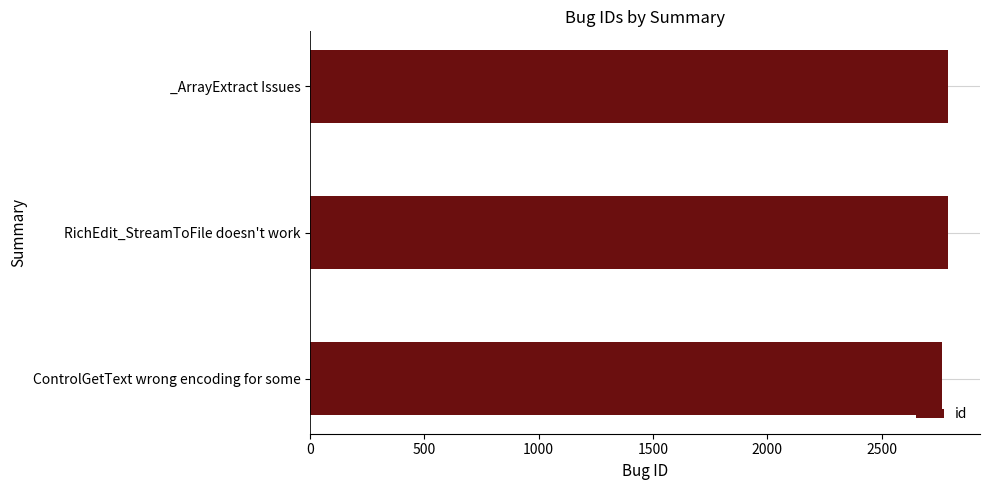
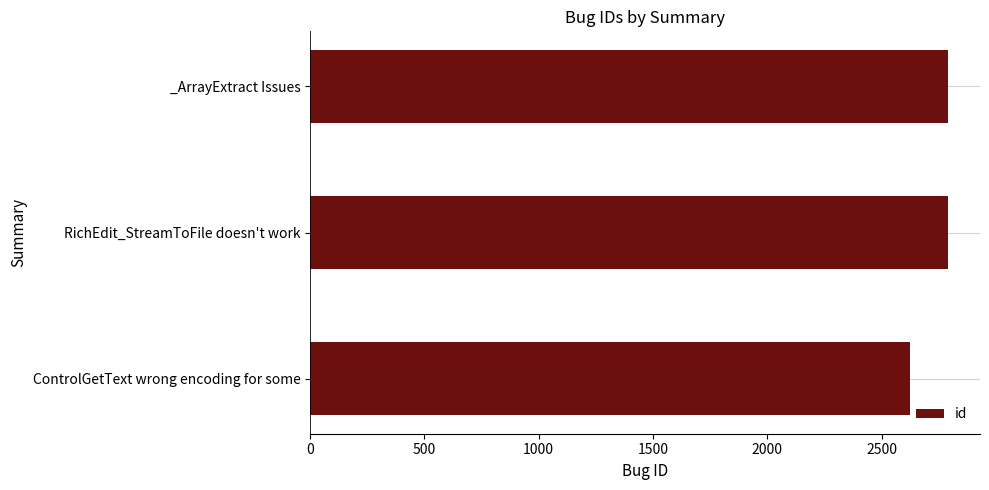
ControlGetText wrong encoding for some: 2770 -> 2630
